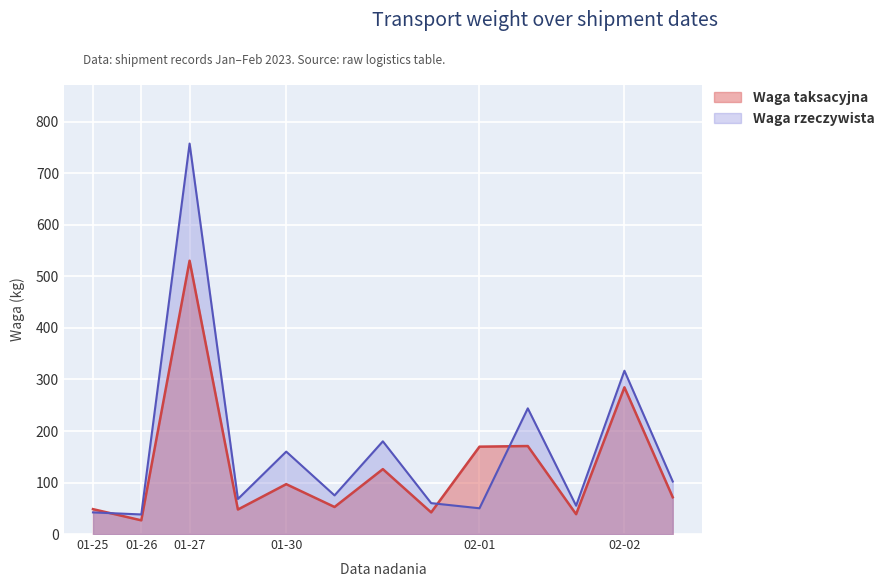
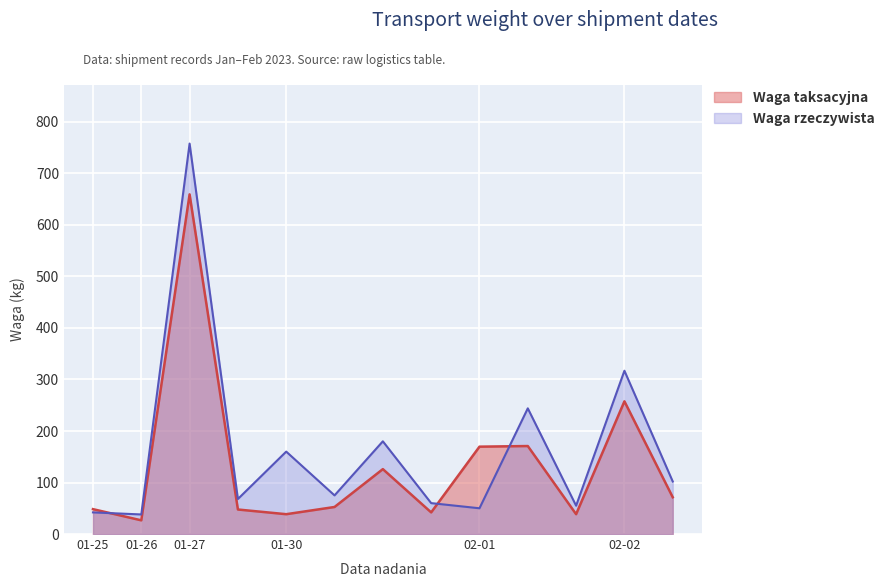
Waga taksacyjna, 01-27: 530 -> 660
Waga taksacyjna, 01-30: 100 -> 40
Waga taksacyjna, 02-02: 280 -> 260
